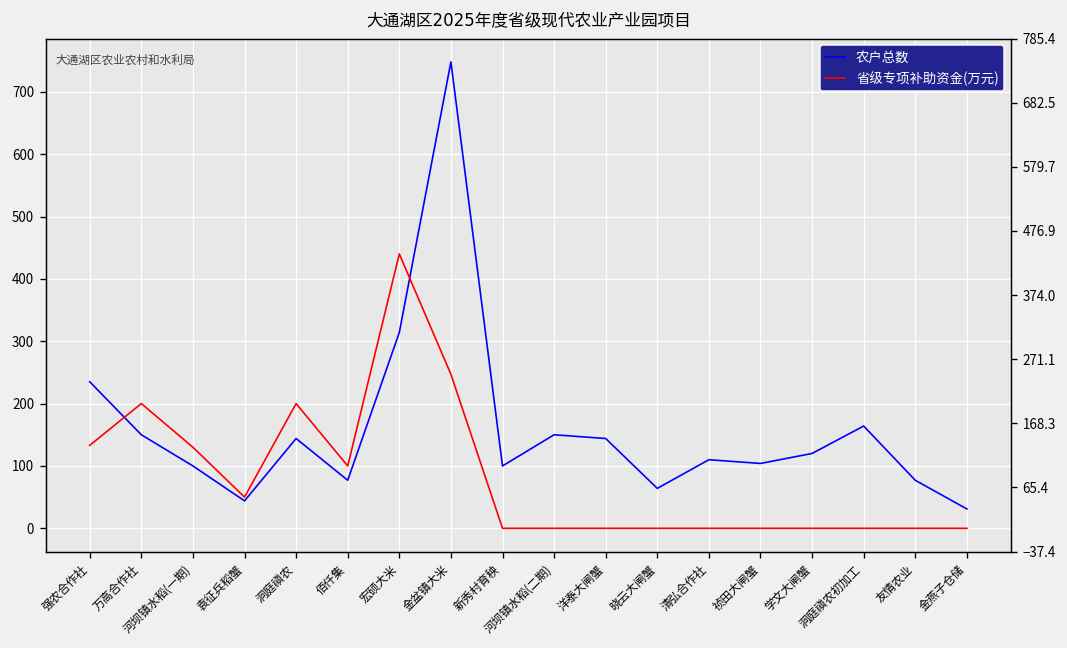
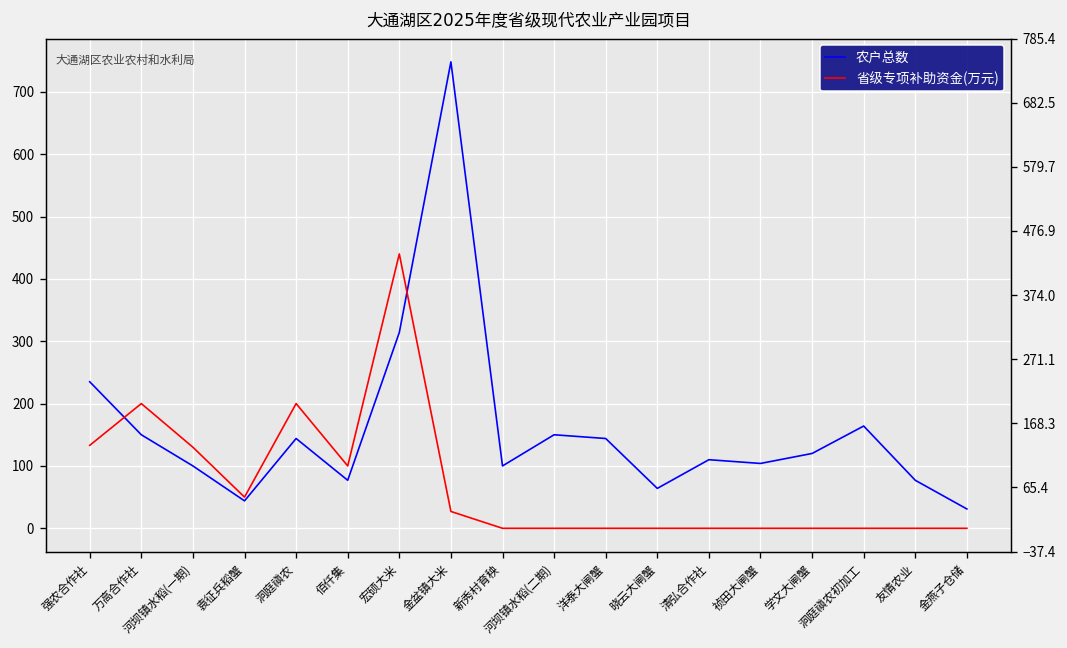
省级专项补助资金(万元), 金盆镇大米: 250 -> 30
